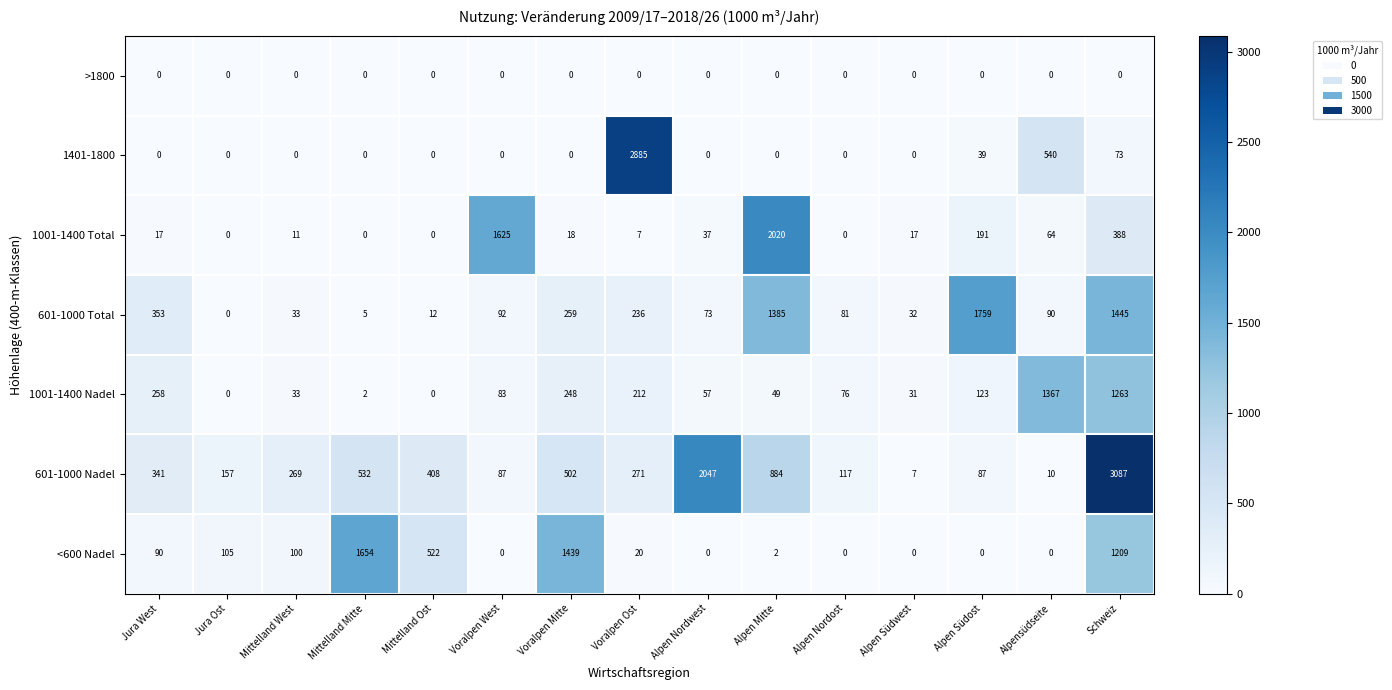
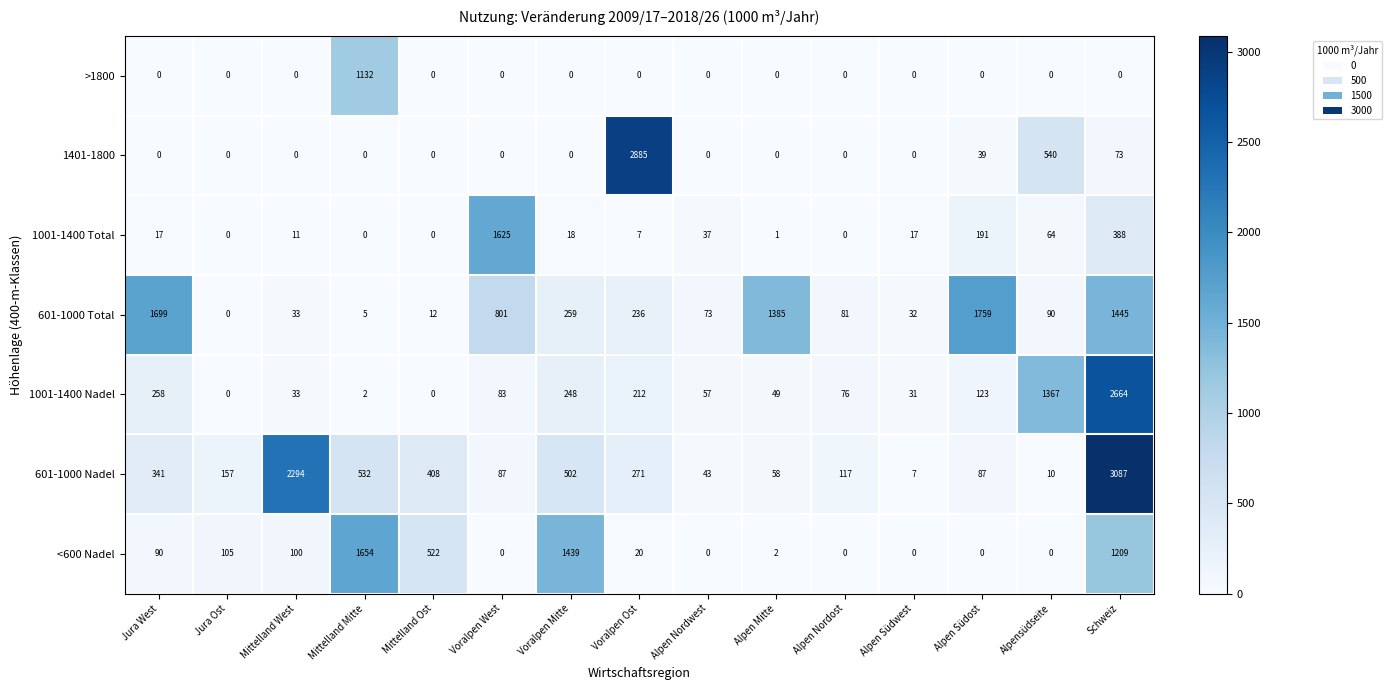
>1800, Mittelland Mitte: 0 -> 1132
1001-1400 Total, Alpen Mitte: 2020 -> 1
601-1000 Total, Jura West: 353 -> 1699
601-1000 Total, Voralpen West: 92 -> 801
1001-1400 Nadel, Schweiz: 1263 -> 2664
601-1000 Nadel, Mittelland West: 269 -> 2294
601-1000 Nadel, Alpen Nordwest: 2047 -> 43
601-1000 Nadel, Alpen Mitte: 884 -> 58
